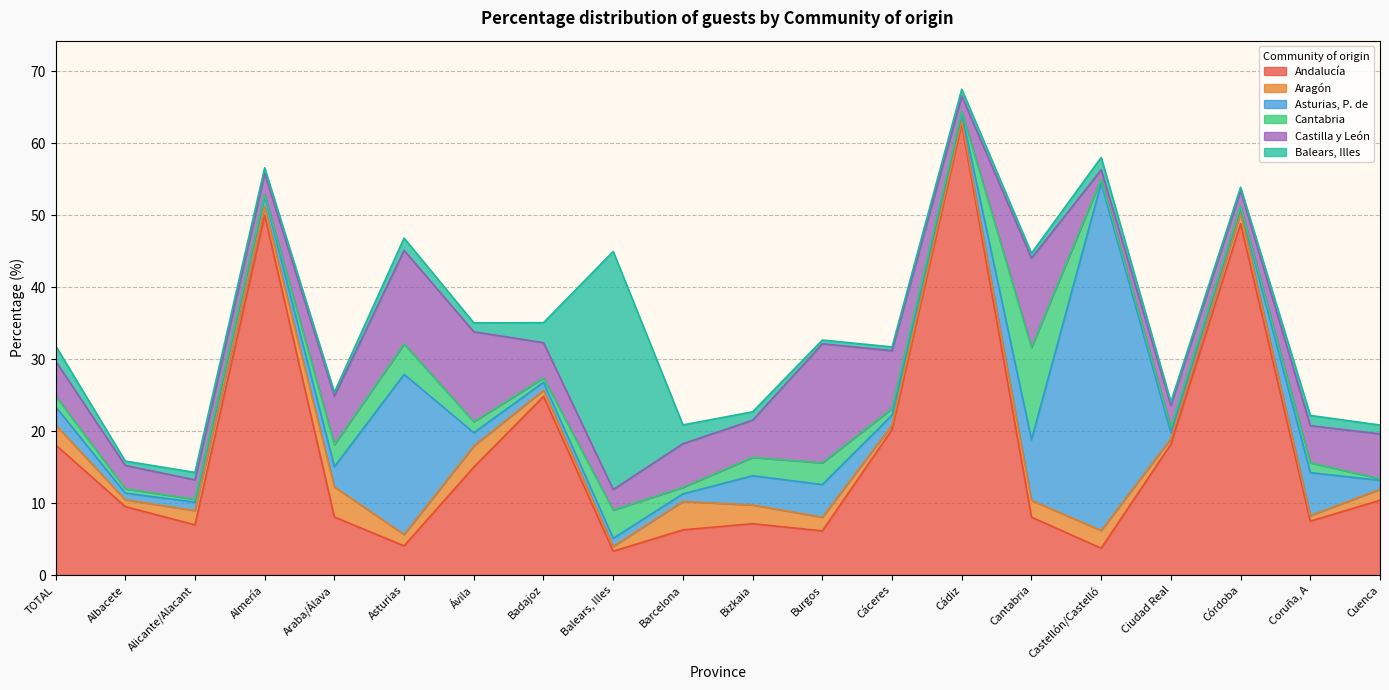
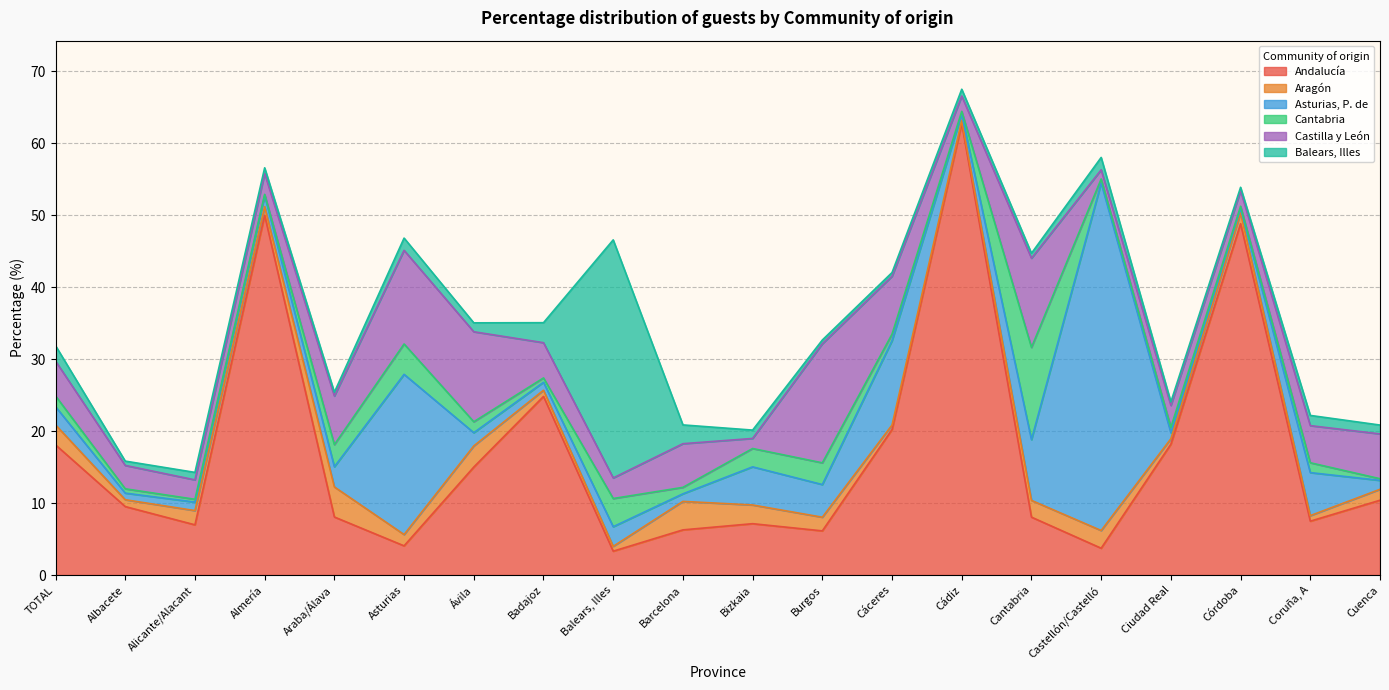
Asturias, P. de, Balears, Illes: 1 -> 3
Asturias, P. de, Bizkaia: 4 -> 5
Castilla y León, Bizkaia: 5 -> 1
Asturias, P. de, Cáceres: 1 -> 12
